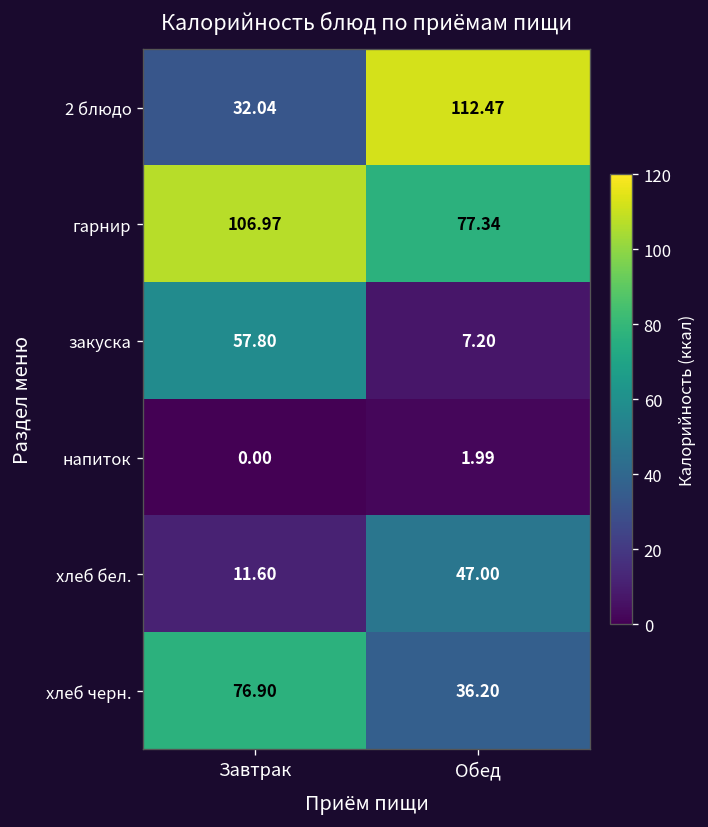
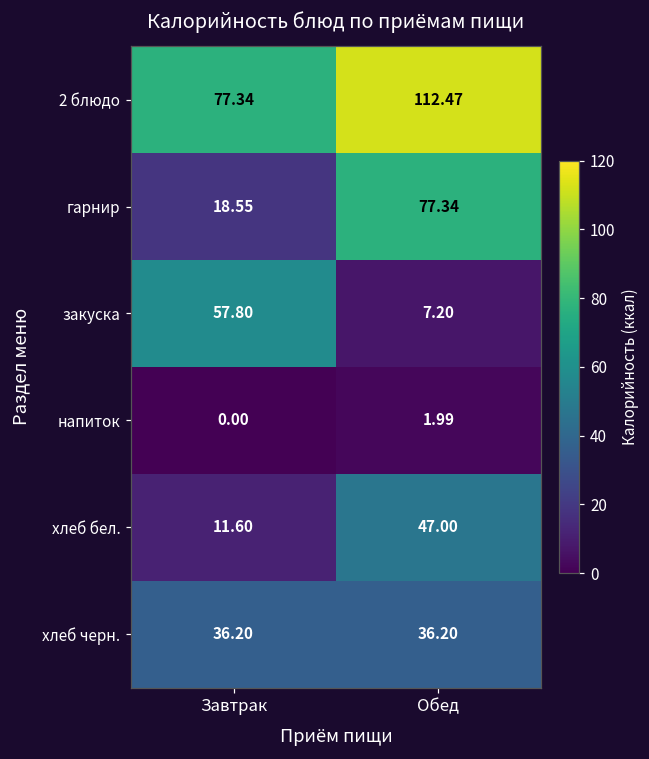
2 блюдо, Завтрак: 32.04 -> 77.34
гарнир, Завтрак: 106.97 -> 18.55
хлеб черн., Завтрак: 76.90 -> 36.20
